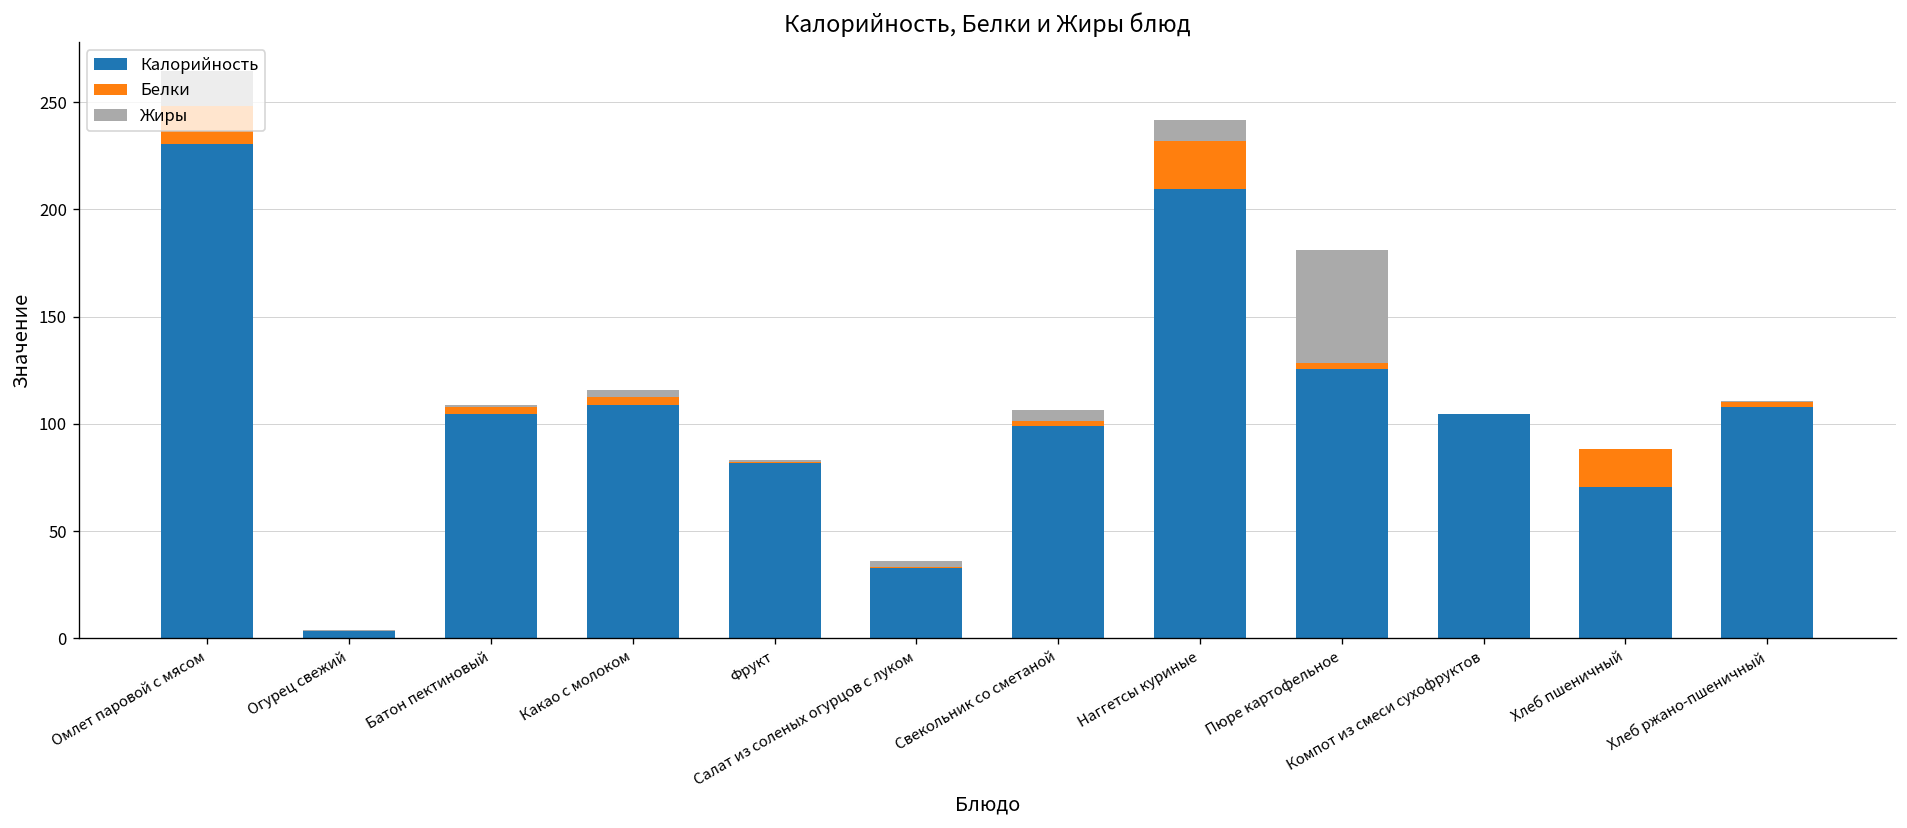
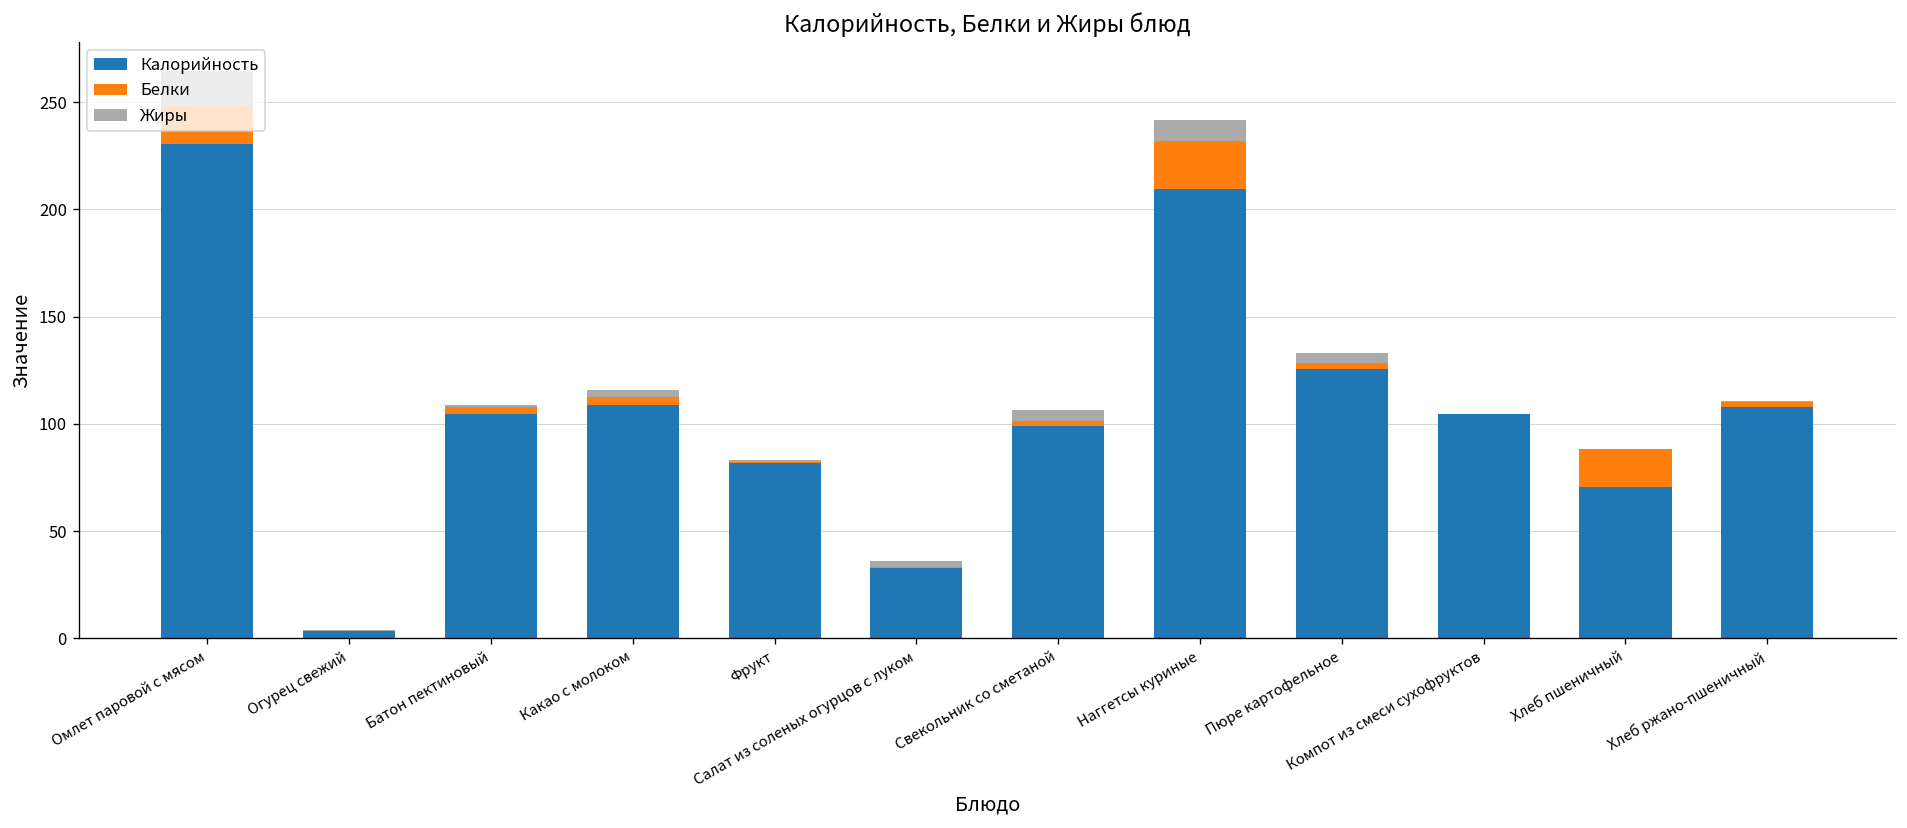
Жиры, Пюре картофельное: 53 -> 4
